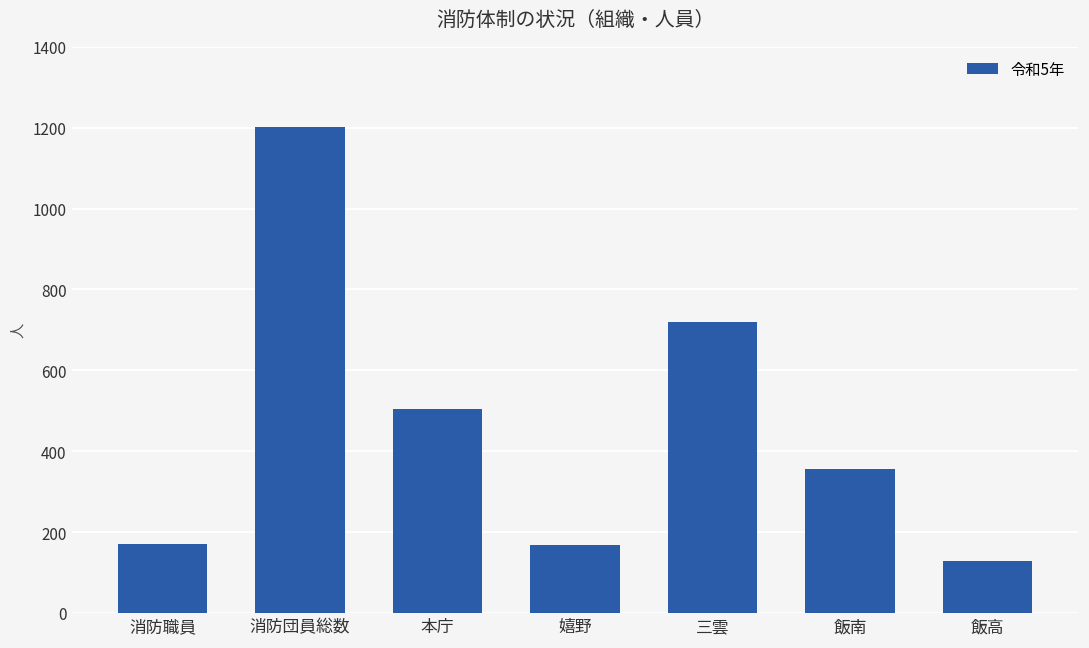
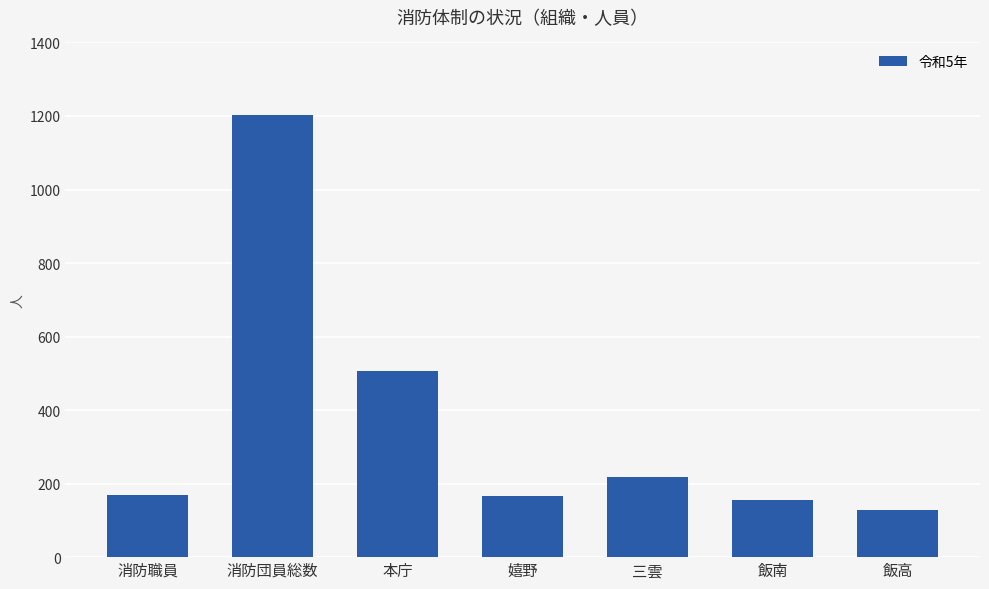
三雲: 720 -> 220
飯南: 360 -> 160
